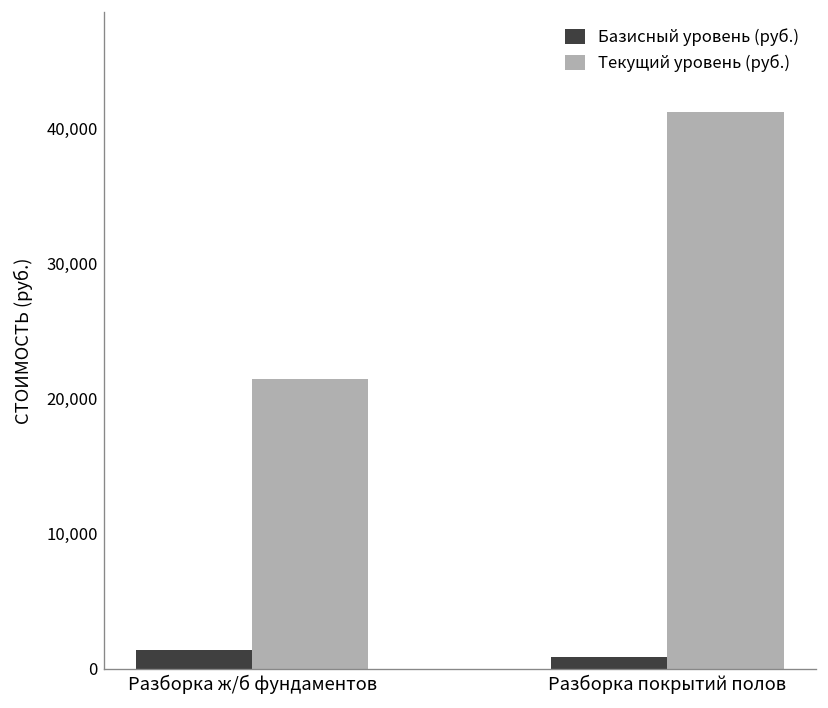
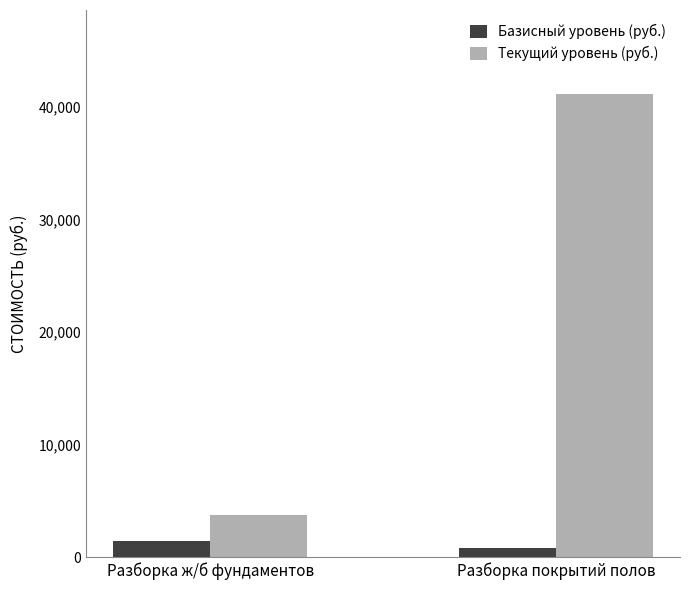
Текущий уровень (руб.), Разборка ж/б фундаментов: 21,400 -> 3,800
